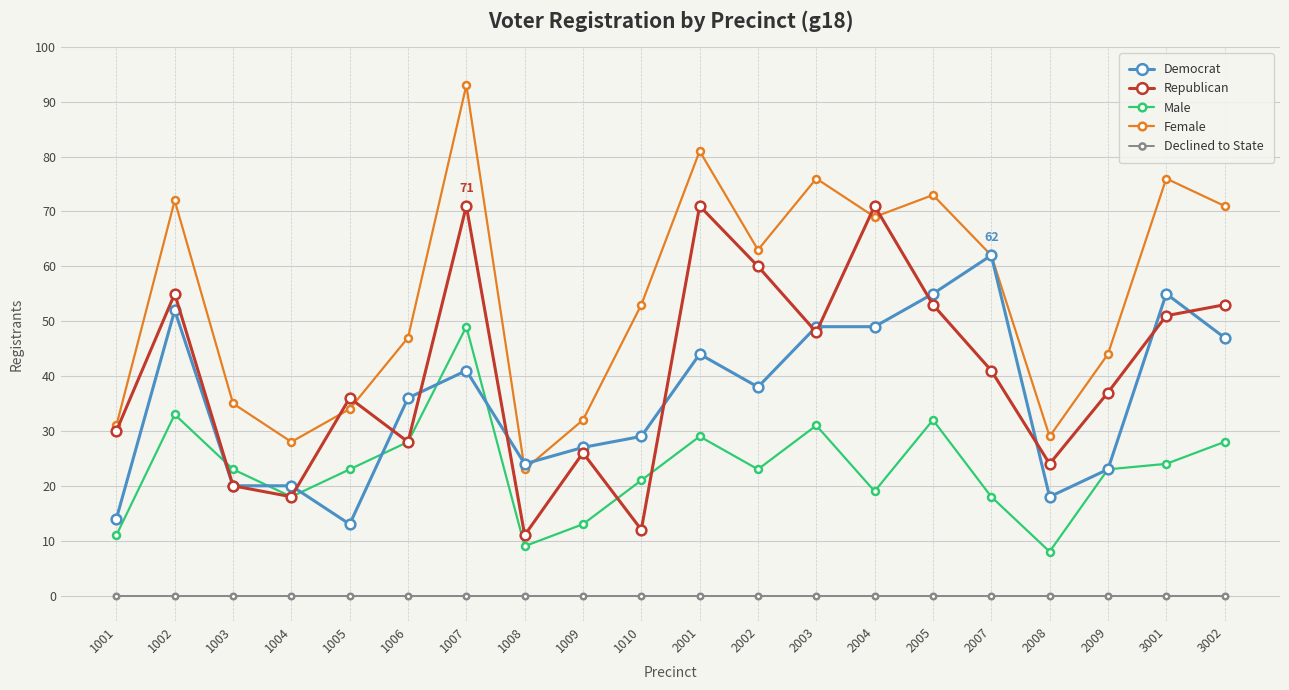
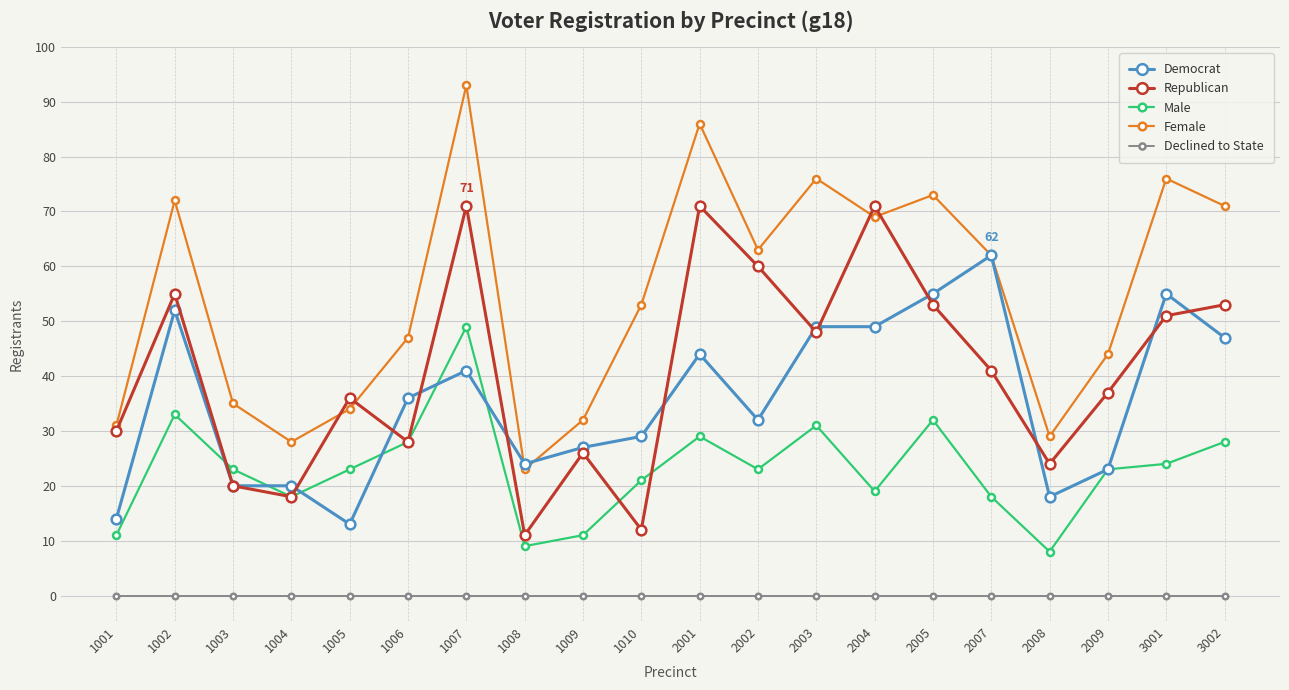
Male, 1009: 13 -> 11
Female, 2001: 81 -> 86
Democrat, 2002: 38 -> 32
